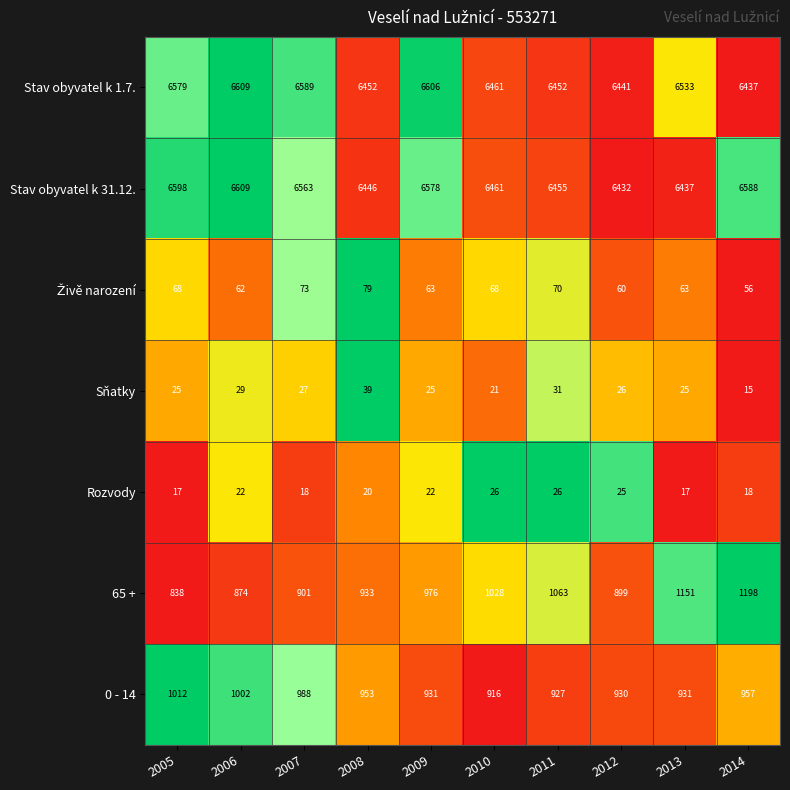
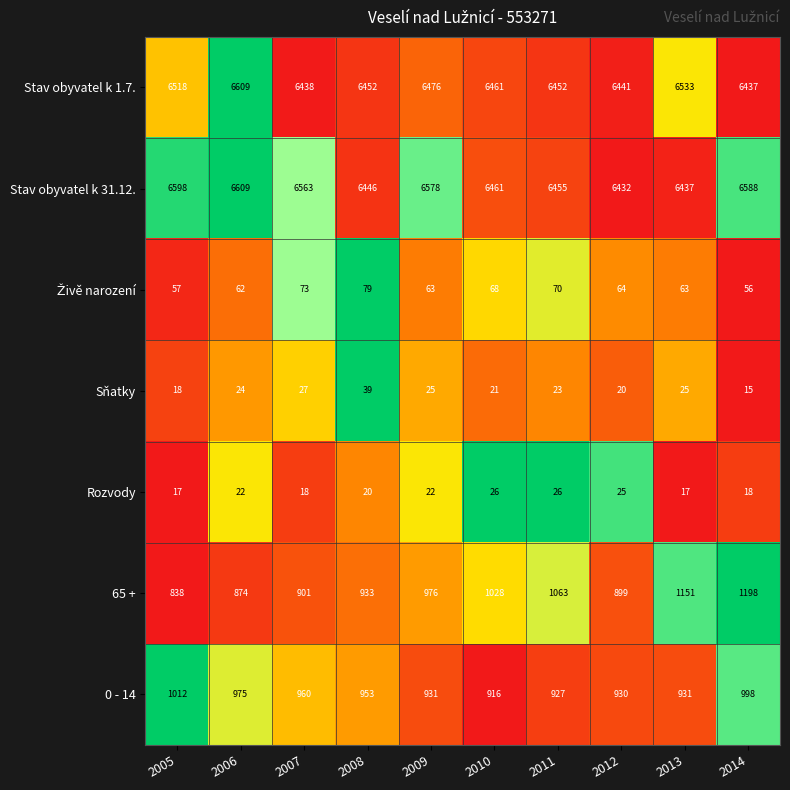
Stav obyvatel k 1.7., 2005: 6579 -> 6518
Stav obyvatel k 1.7., 2007: 6589 -> 6438
Stav obyvatel k 1.7., 2009: 6606 -> 6476
Živě narození, 2005: 68 -> 57
Živě narození, 2012: 60 -> 64
Sňatky, 2005: 25 -> 18
Sňatky, 2006: 29 -> 24
Sňatky, 2011: 31 -> 23
Sňatky, 2012: 26 -> 20
0 - 14, 2006: 1002 -> 975
0 - 14, 2007: 988 -> 960
0 - 14, 2014: 957 -> 998
